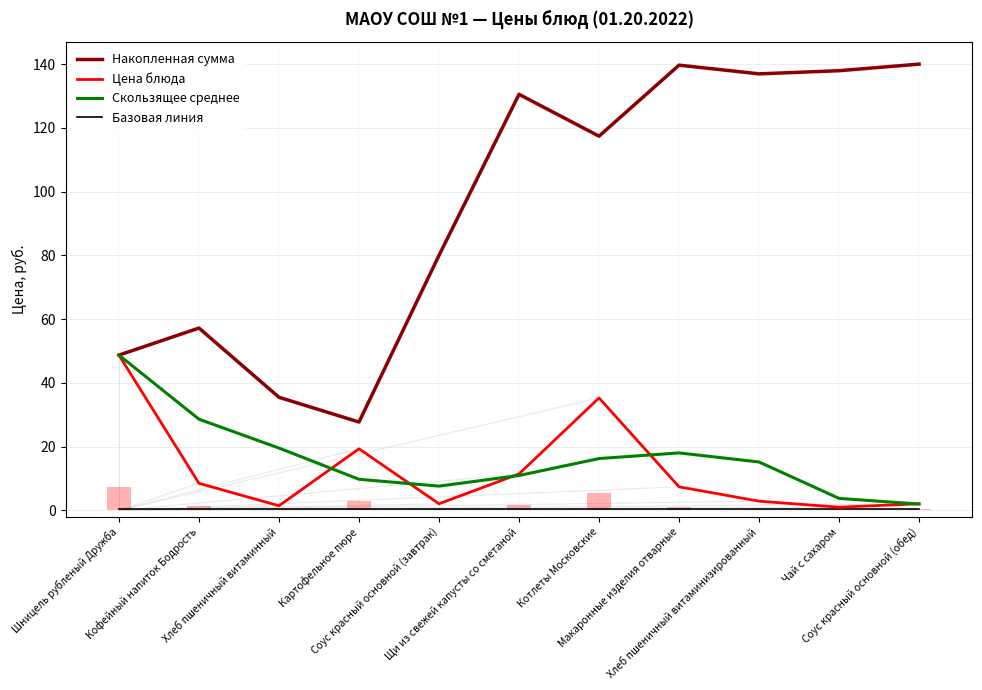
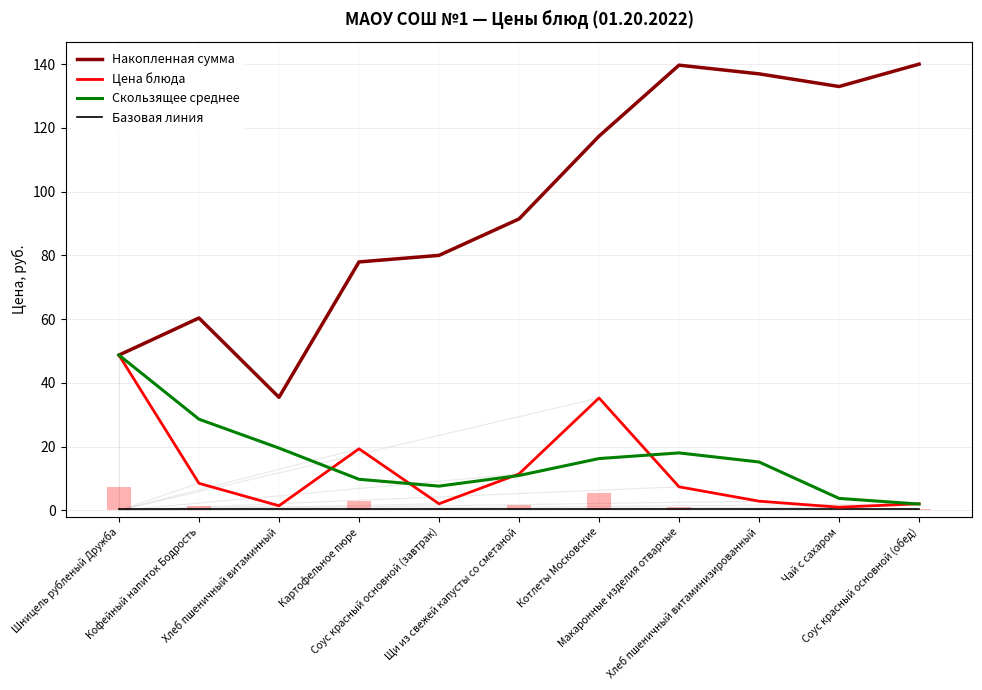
Накопленная сумма, Кофейный напиток Бодрость: 57 -> 60
Накопленная сумма, Картофельное пюре: 28 -> 78
Накопленная сумма, Щи из свежей капусты со сметаной: 131 -> 91
Накопленная сумма, Чай с сахаром: 138 -> 133
